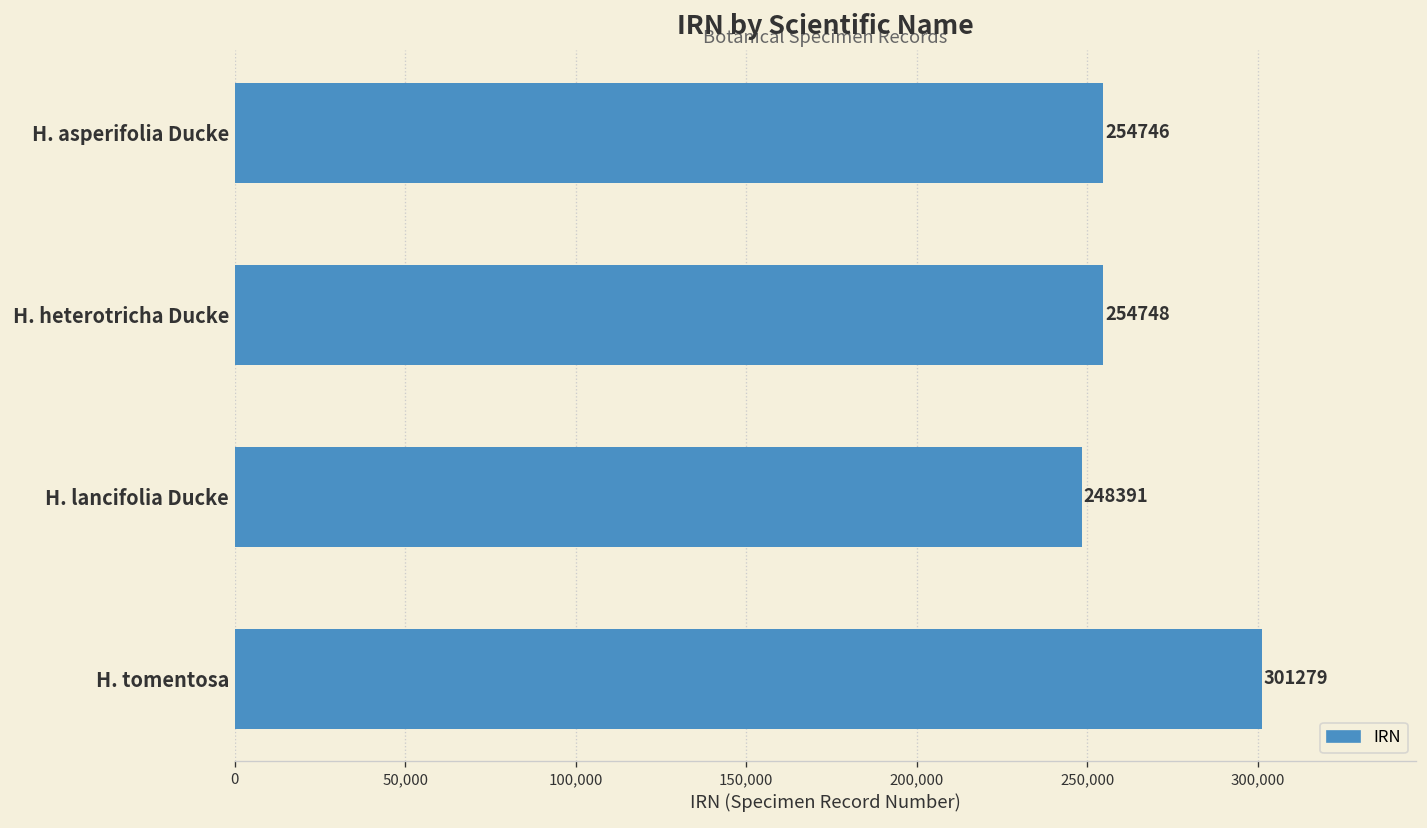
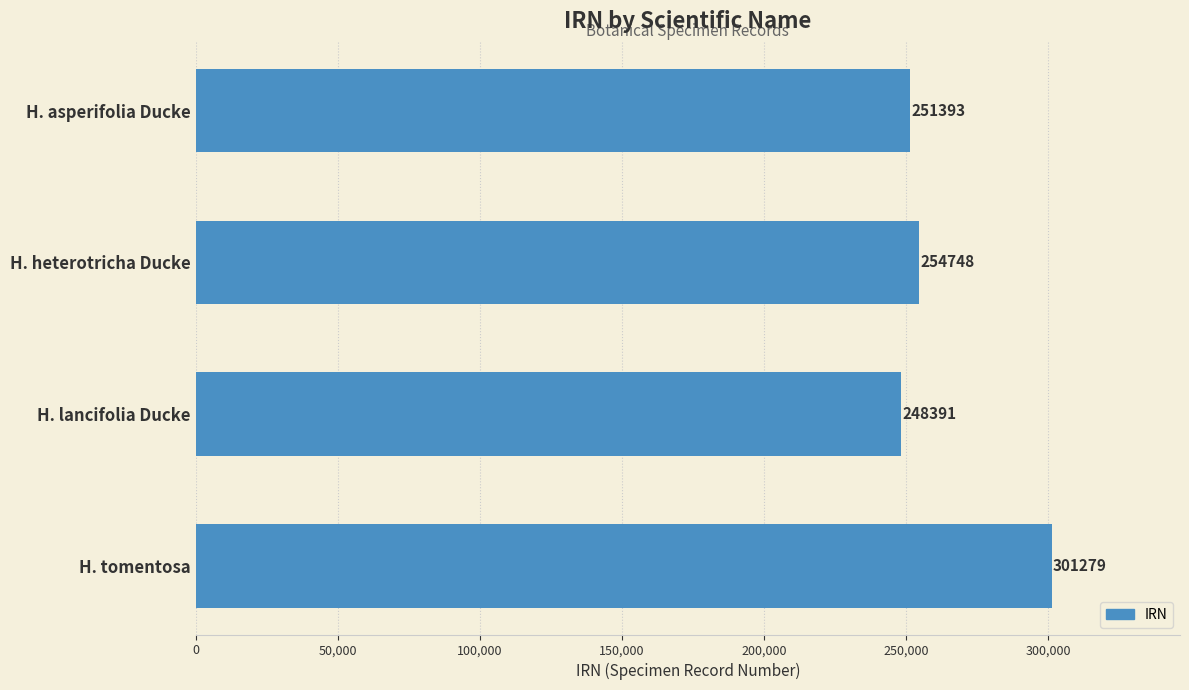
H. asperifolia Ducke: 254746 -> 251393
